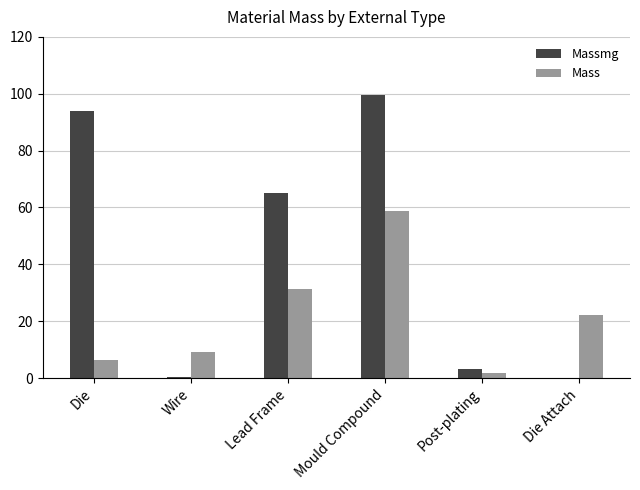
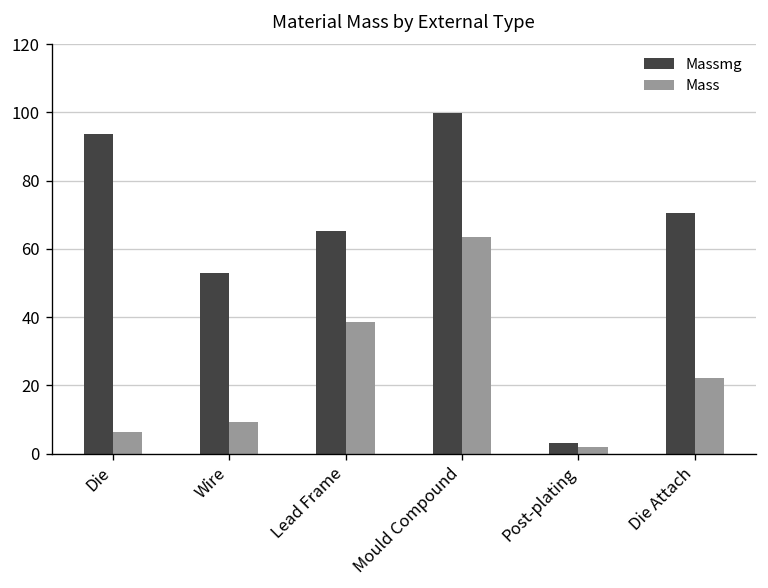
Massmg, Wire: 0 -> 53
Mass, Lead Frame: 31 -> 38
Mass, Mould Compound: 59 -> 64
Massmg, Die Attach: 0 -> 71
